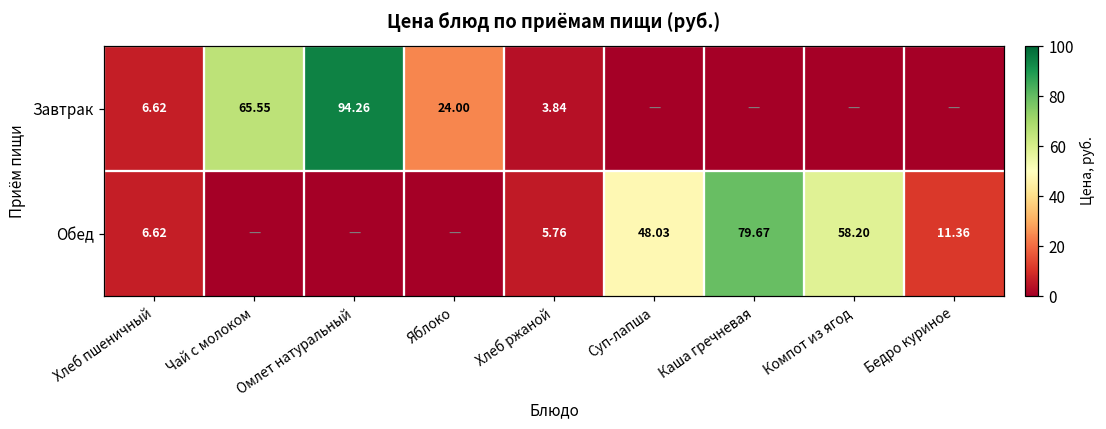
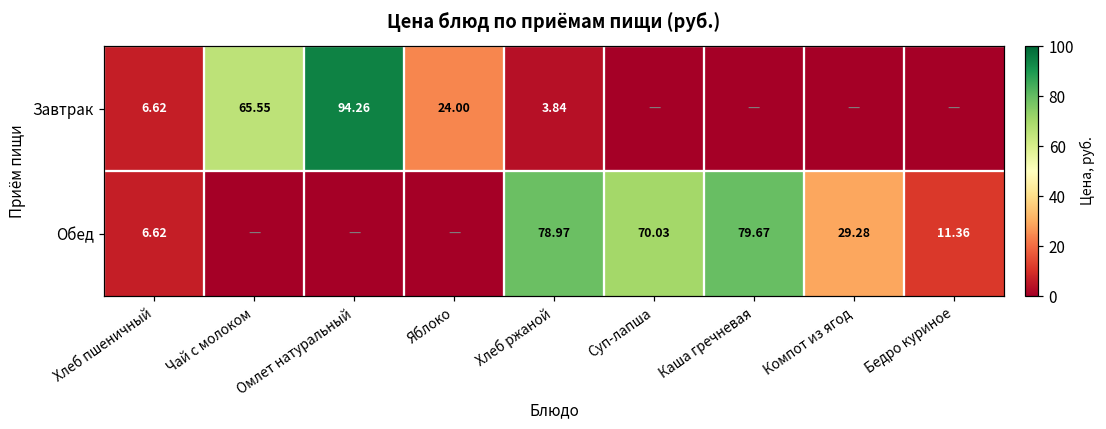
Обед, Хлеб ржаной: 5.76 -> 78.97
Обед, Суп-лапша: 48.03 -> 70.03
Обед, Компот из ягод: 58.20 -> 29.28
